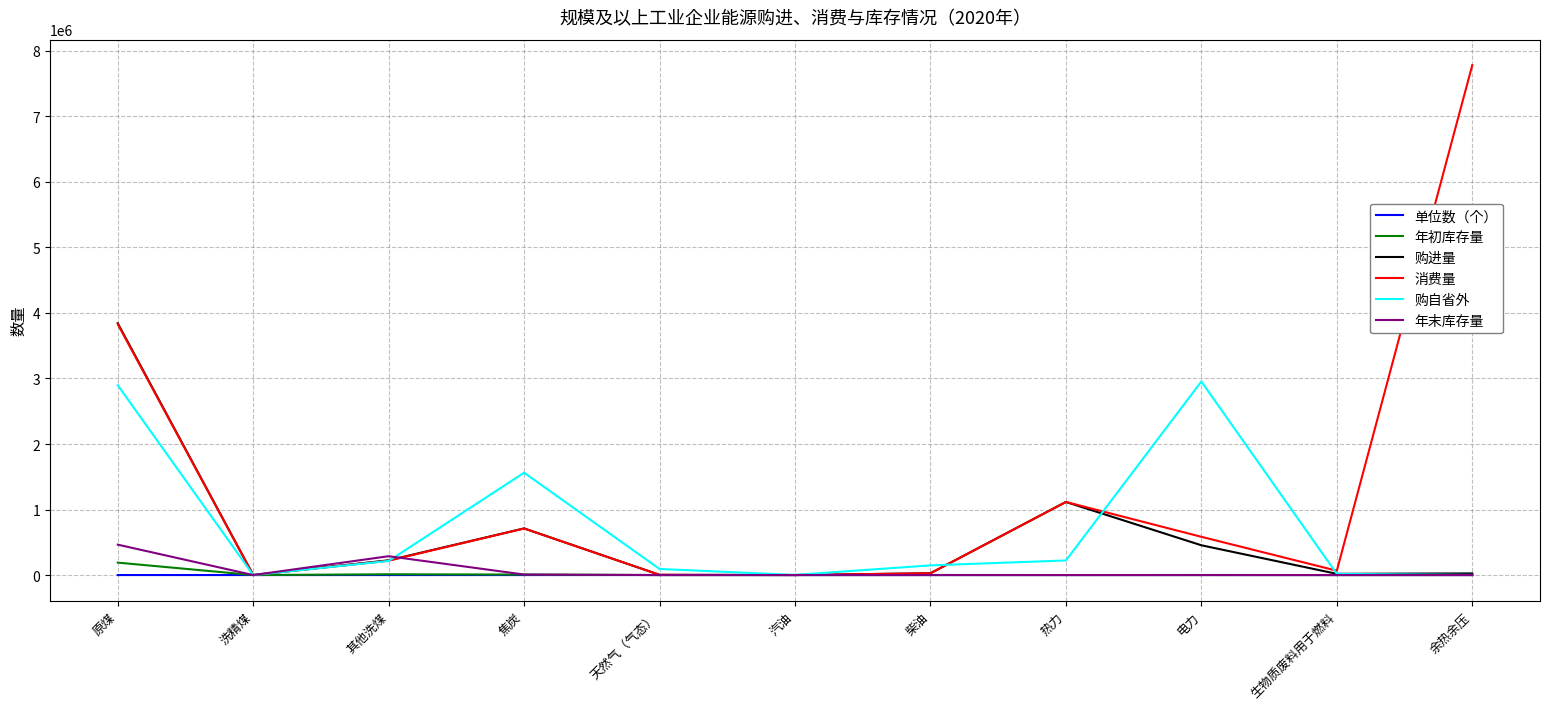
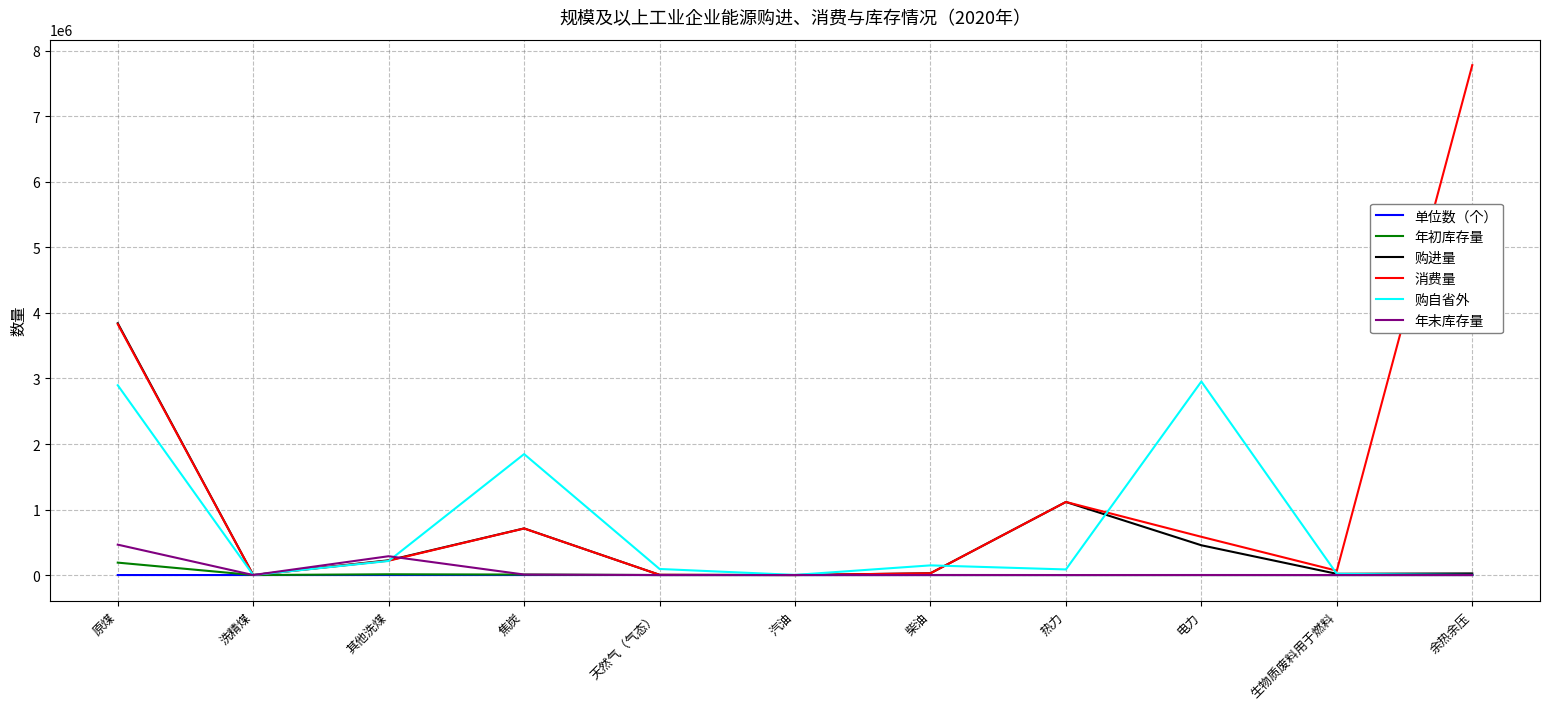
购自省外, 焦炭: 1600000 -> 1800000
购自省外, 热力: 200000 -> 100000
